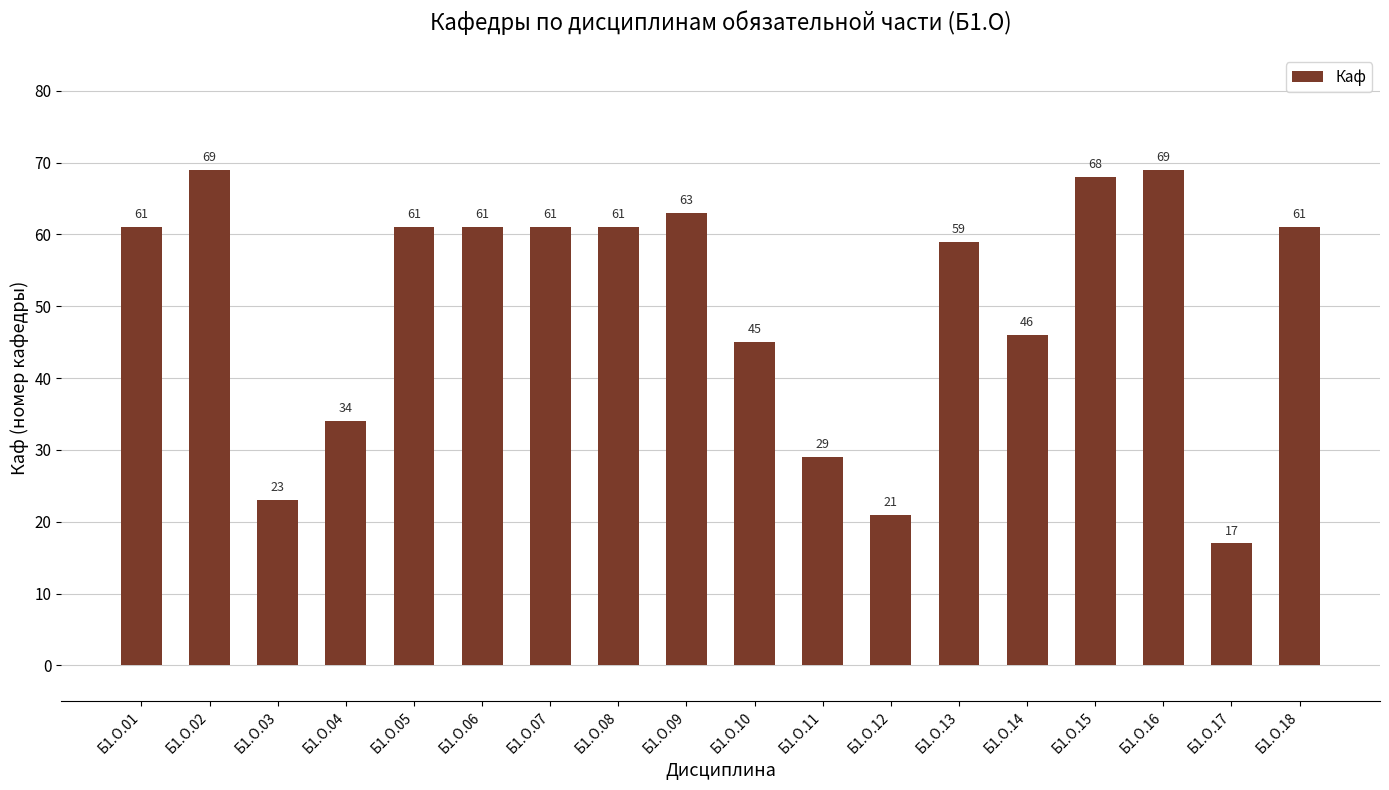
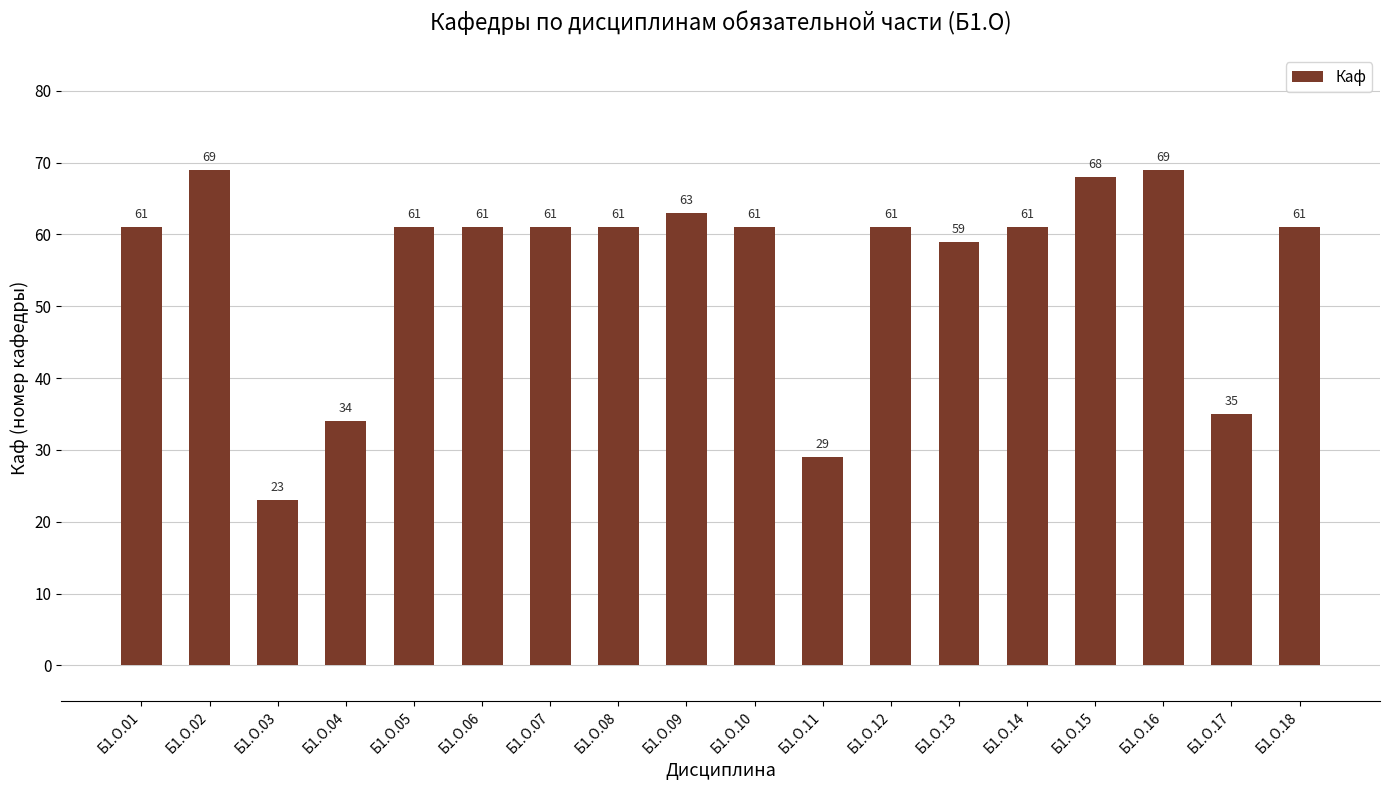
Б1.О.10: 45 -> 61
Б1.О.12: 21 -> 61
Б1.О.14: 46 -> 61
Б1.О.17: 17 -> 35
